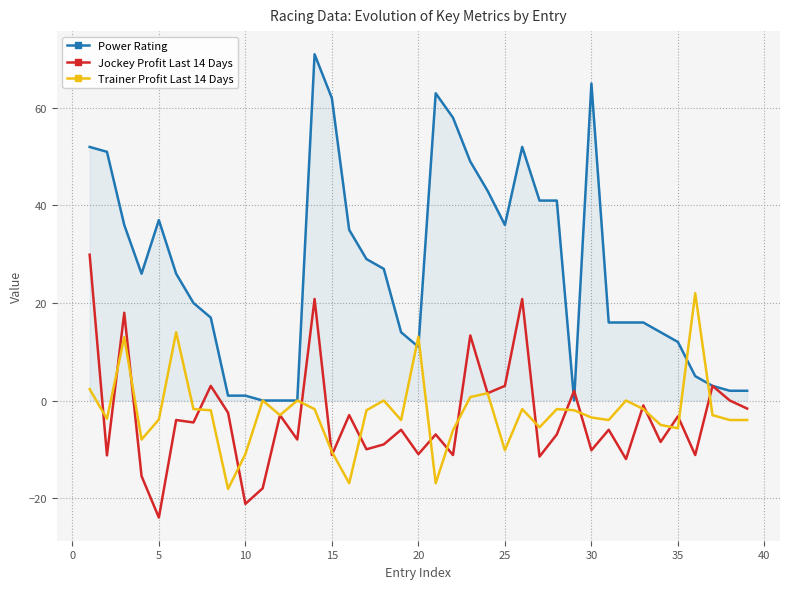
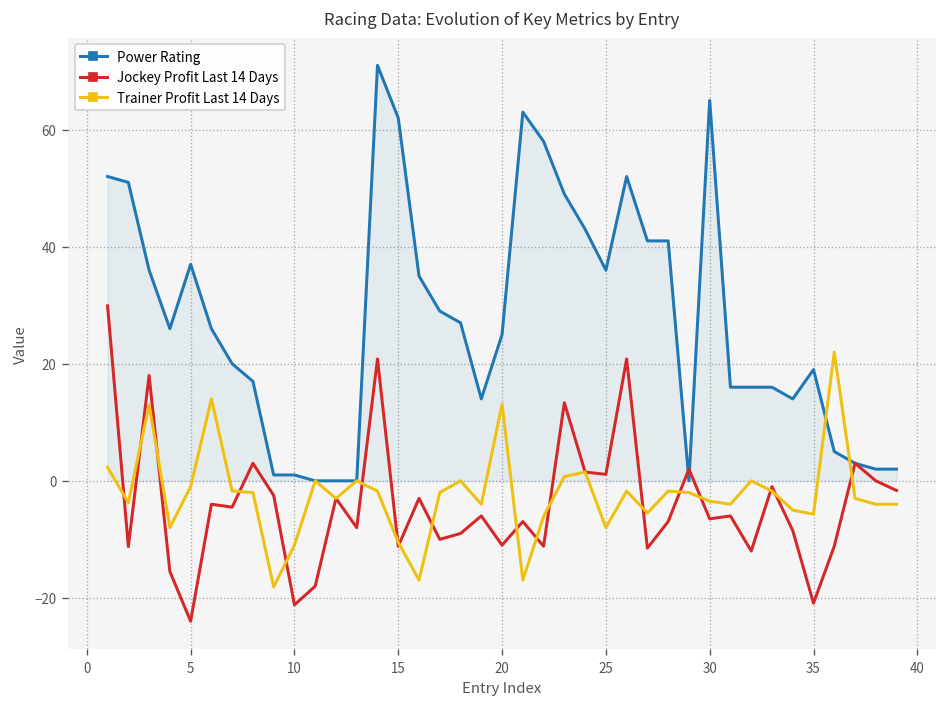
Trainer Profit Last 14 Days, 5: -4 -> -1
Power Rating, 20: 11 -> 25
Jockey Profit Last 14 Days, 25: 3 -> 1
Trainer Profit Last 14 Days, 25: -10 -> -8
Jockey Profit Last 14 Days, 30: -10 -> -7
Power Rating, 35: 12 -> 19
Jockey Profit Last 14 Days, 35: -3 -> -21
